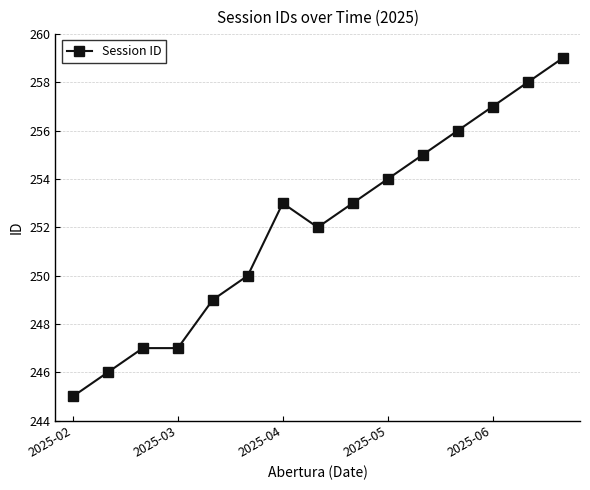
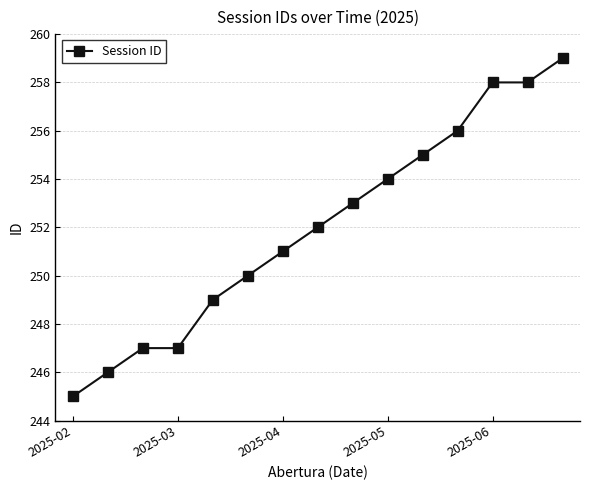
2025-04: 253 -> 251
2025-06: 257 -> 258
